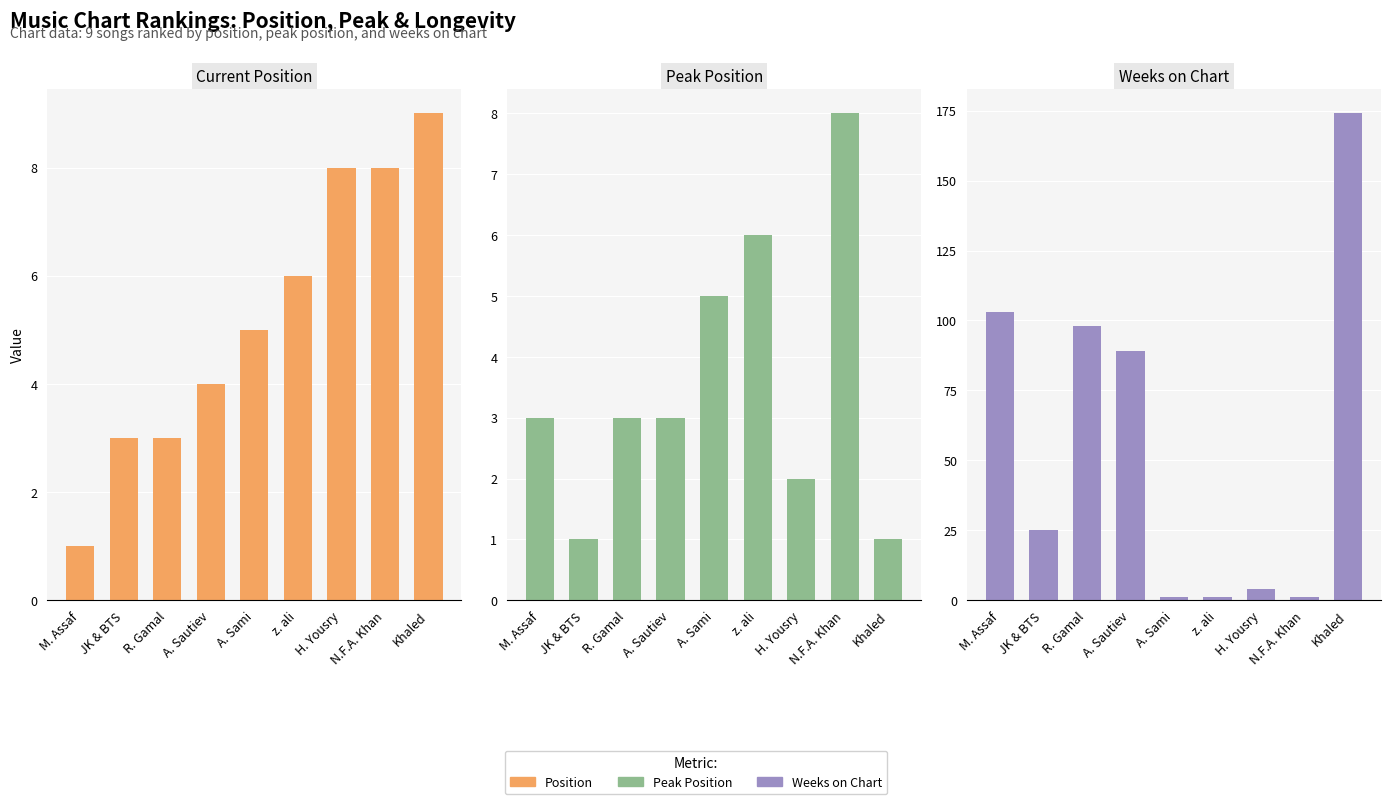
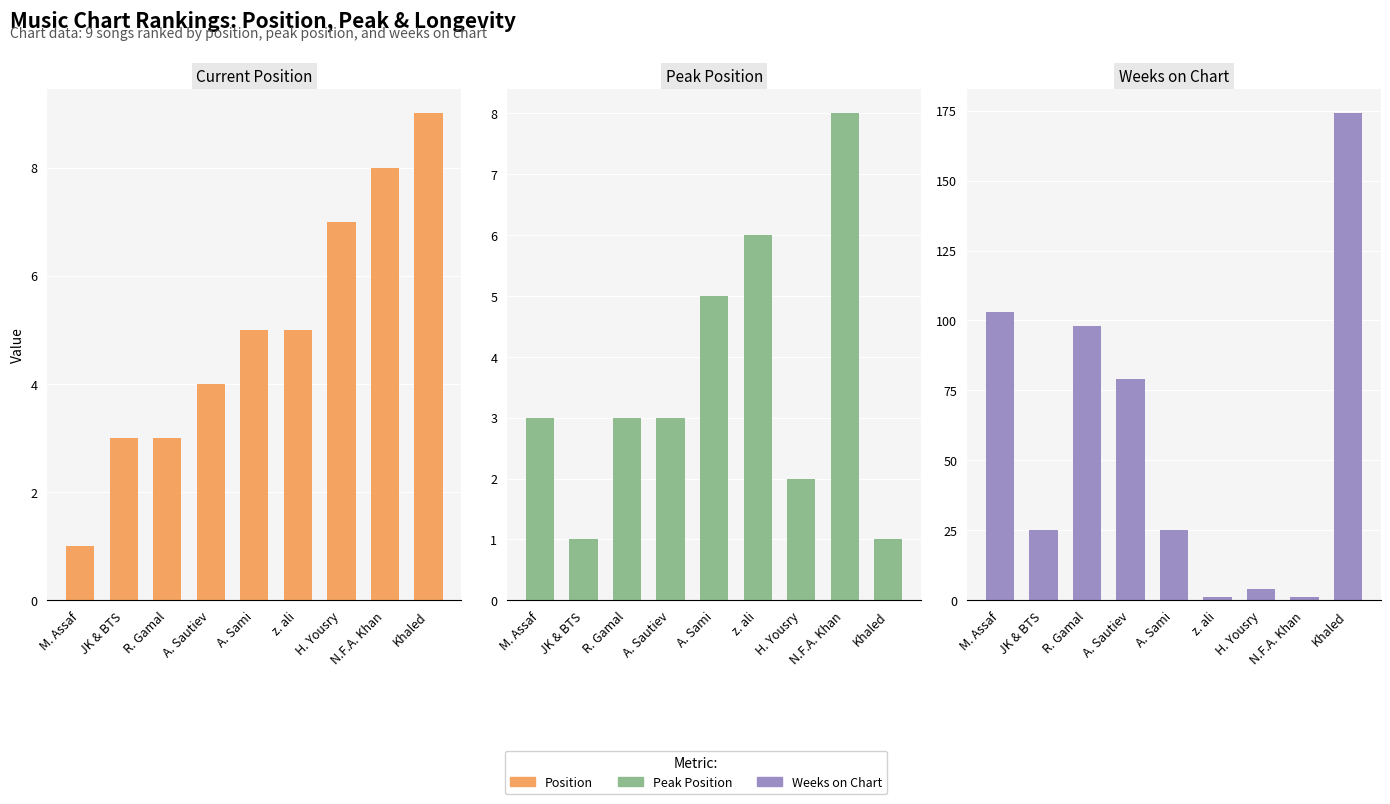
Current Position, z. ali: 6 -> 5
Current Position, H. Yousry: 8 -> 7
Weeks on Chart, A. Sautiev: 89 -> 79
Weeks on Chart, A. Sami: 1 -> 25
